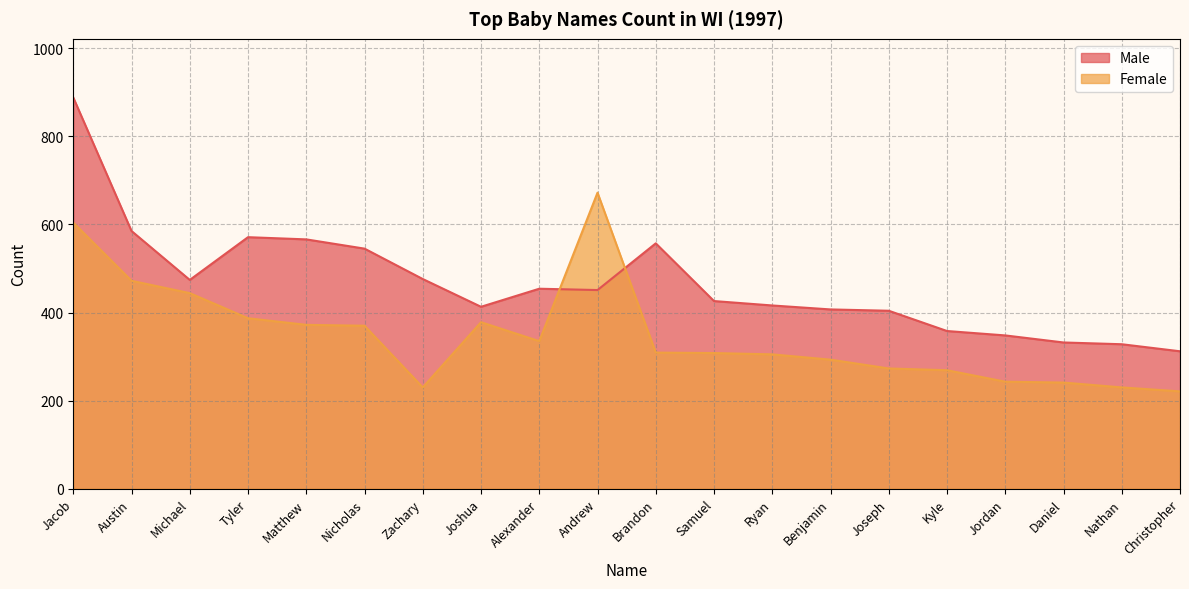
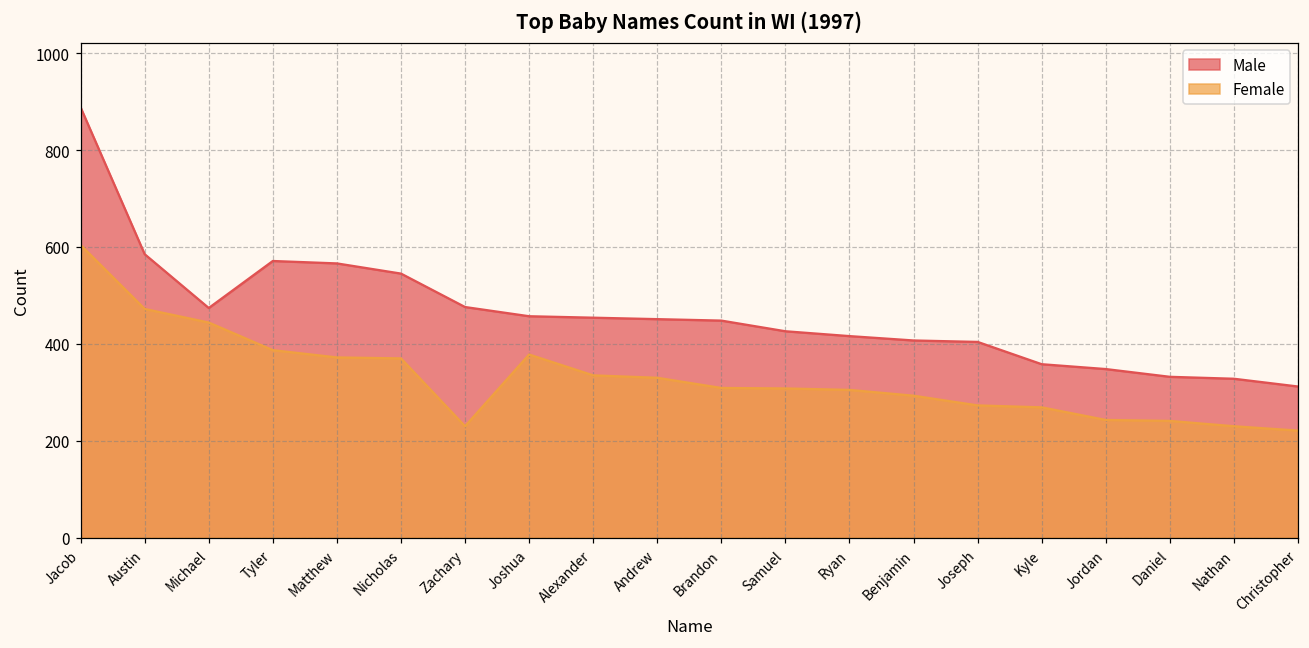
Male, Joshua: 410 -> 460
Female, Andrew: 670 -> 330
Male, Brandon: 560 -> 450
